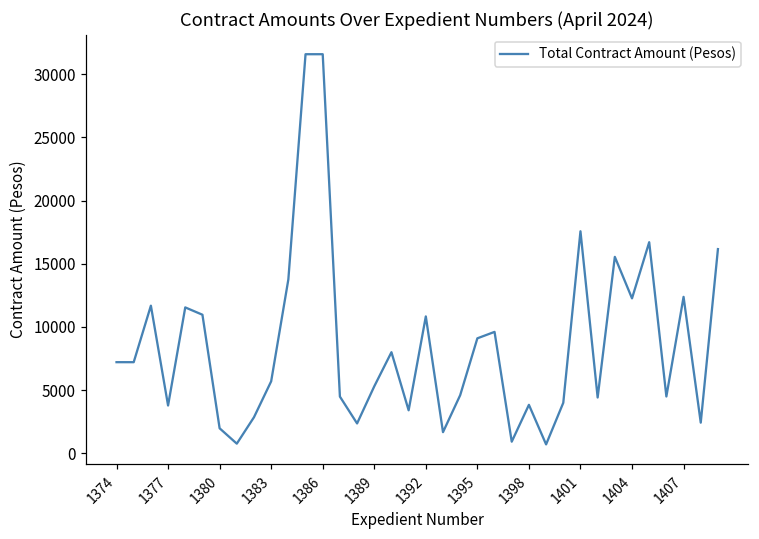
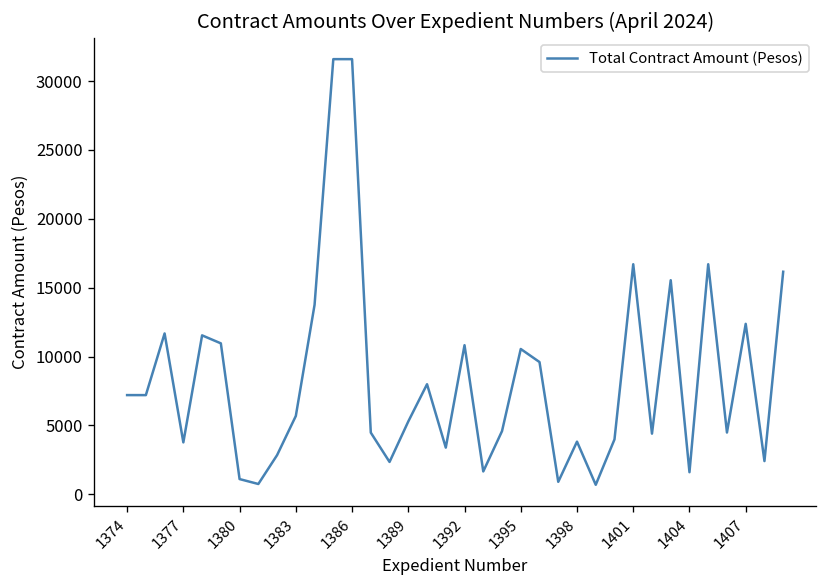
1380: 2000 -> 1100
1395: 9100 -> 10600
1401: 17600 -> 16700
1404: 12300 -> 1600
